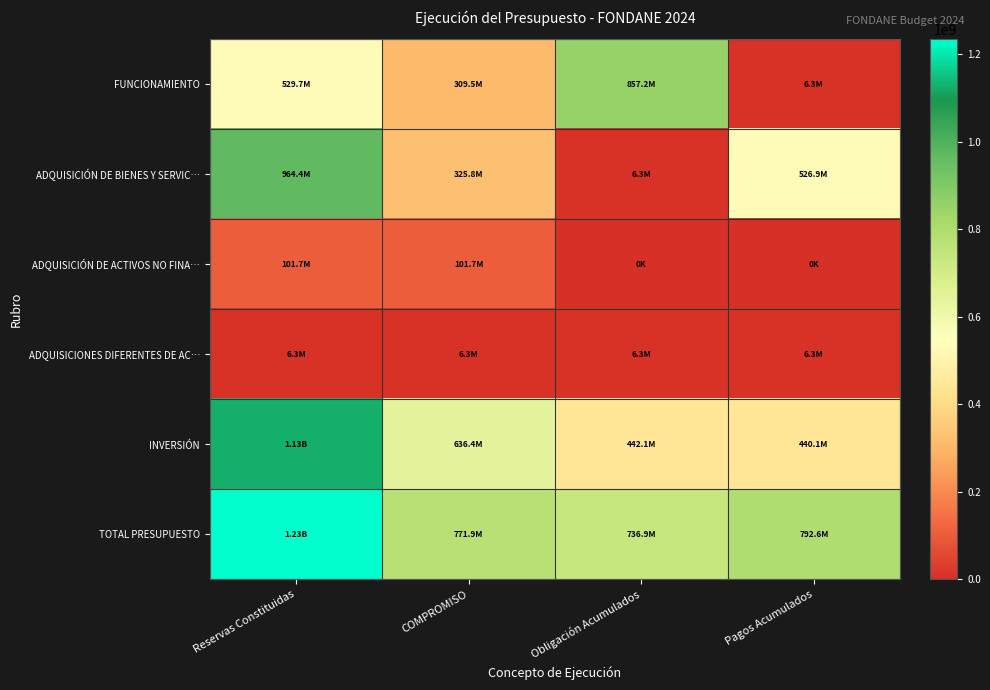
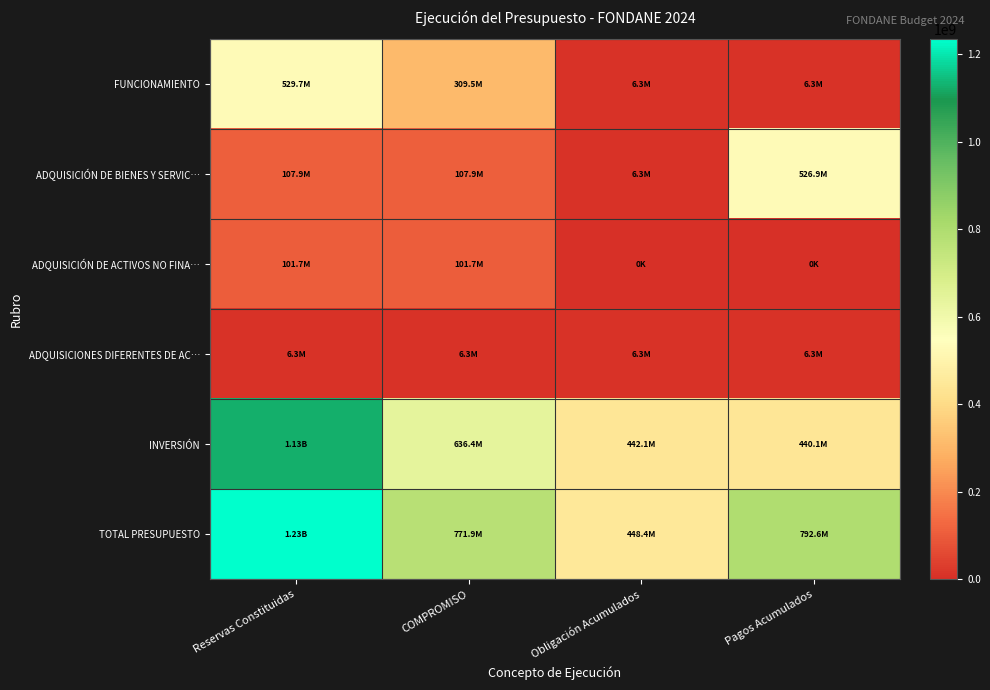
FUNCIONAMIENTO, Obligación Acumulados: 857.2M -> 6.3M
ADQUISICIÓN DE BIENES Y SERVIC…, Reservas Constituidas: 964.4M -> 107.9M
ADQUISICIÓN DE BIENES Y SERVIC…, COMPROMISO: 325.8M -> 107.9M
TOTAL PRESUPUESTO, Obligación Acumulados: 736.9M -> 448.4M
